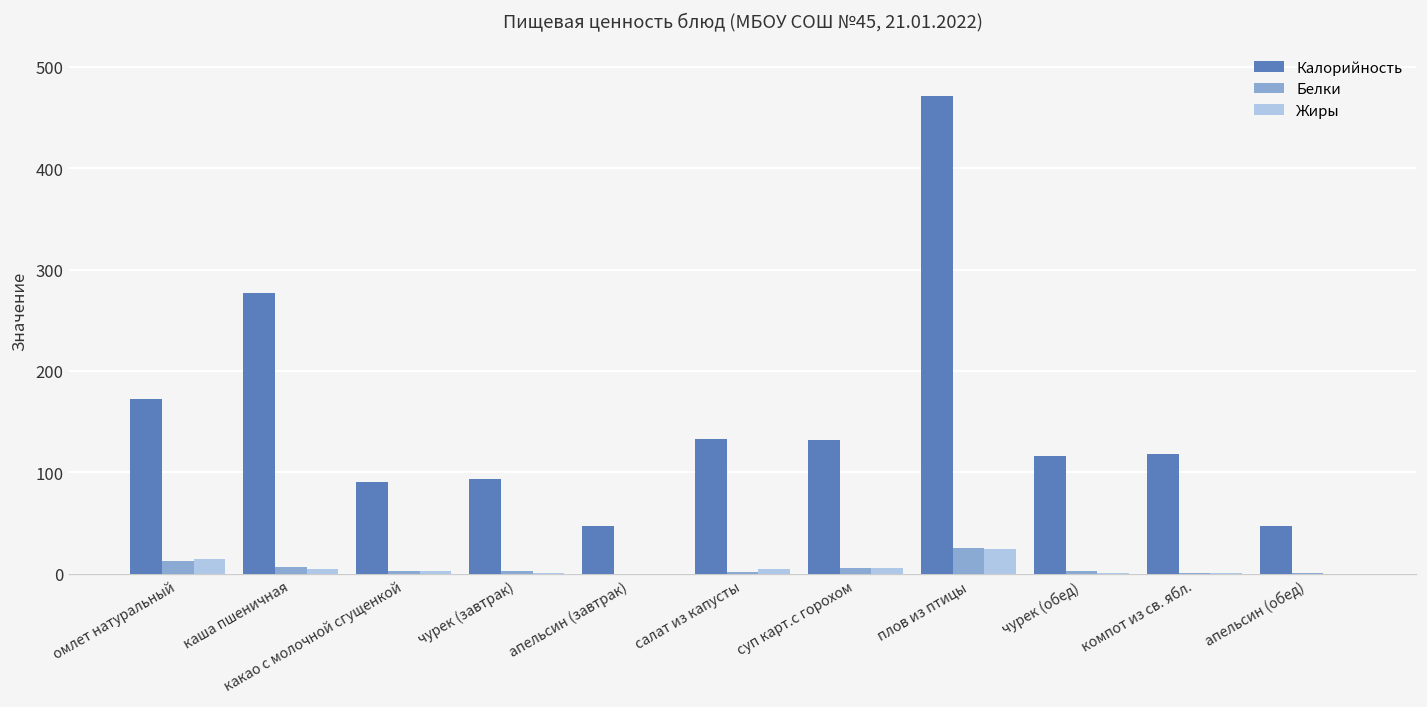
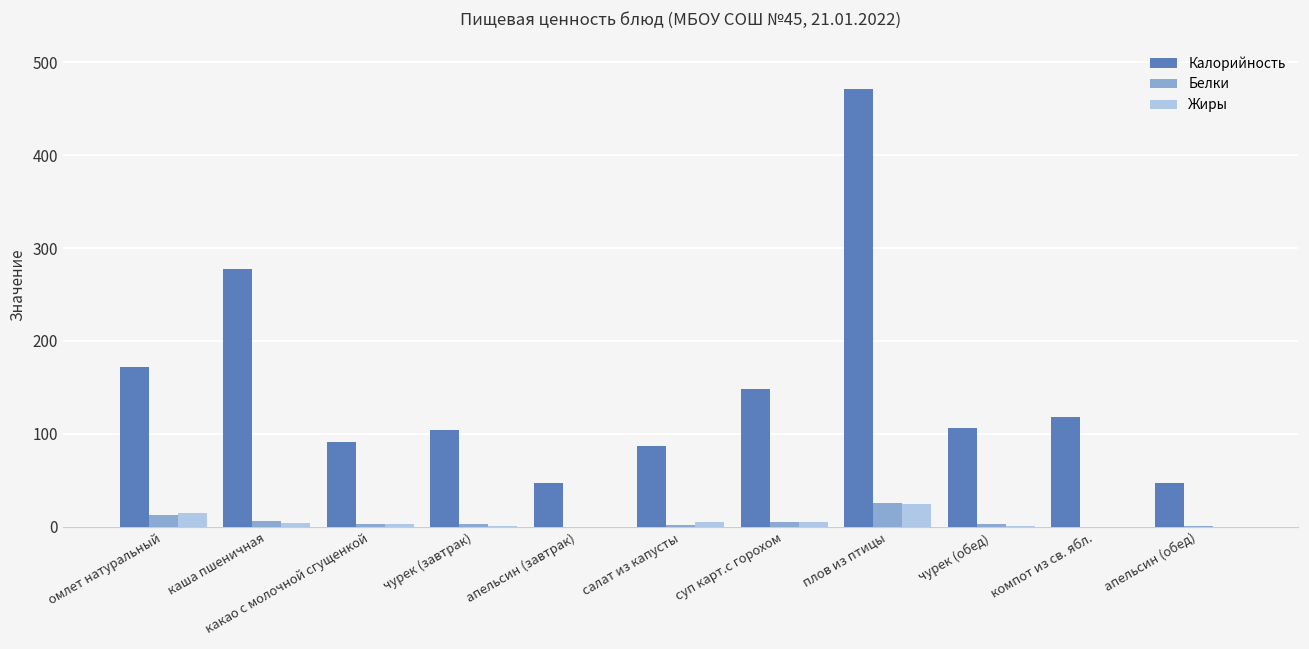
Калорийность, чурек (завтрак): 90 -> 100
Калорийность, салат из капусты: 130 -> 90
Калорийность, суп карт.с горохом: 130 -> 150
Калорийность, чурек (обед): 120 -> 110
